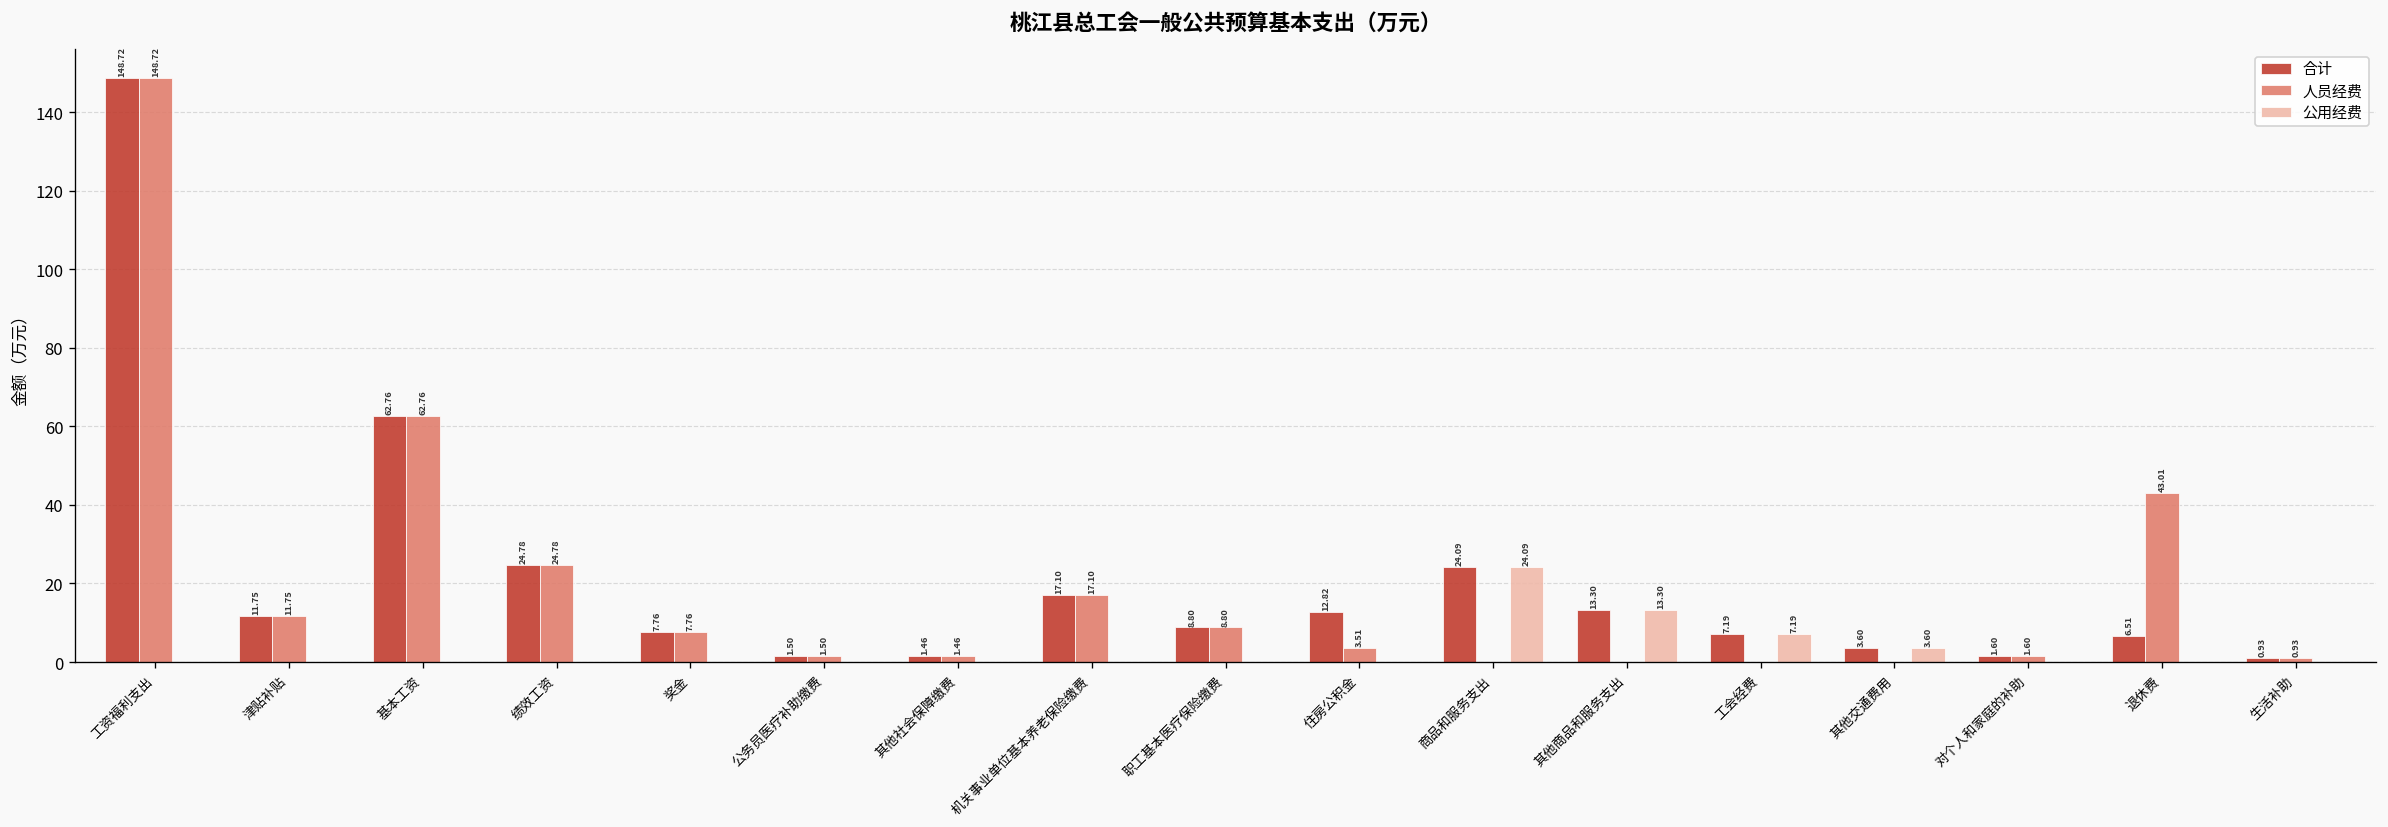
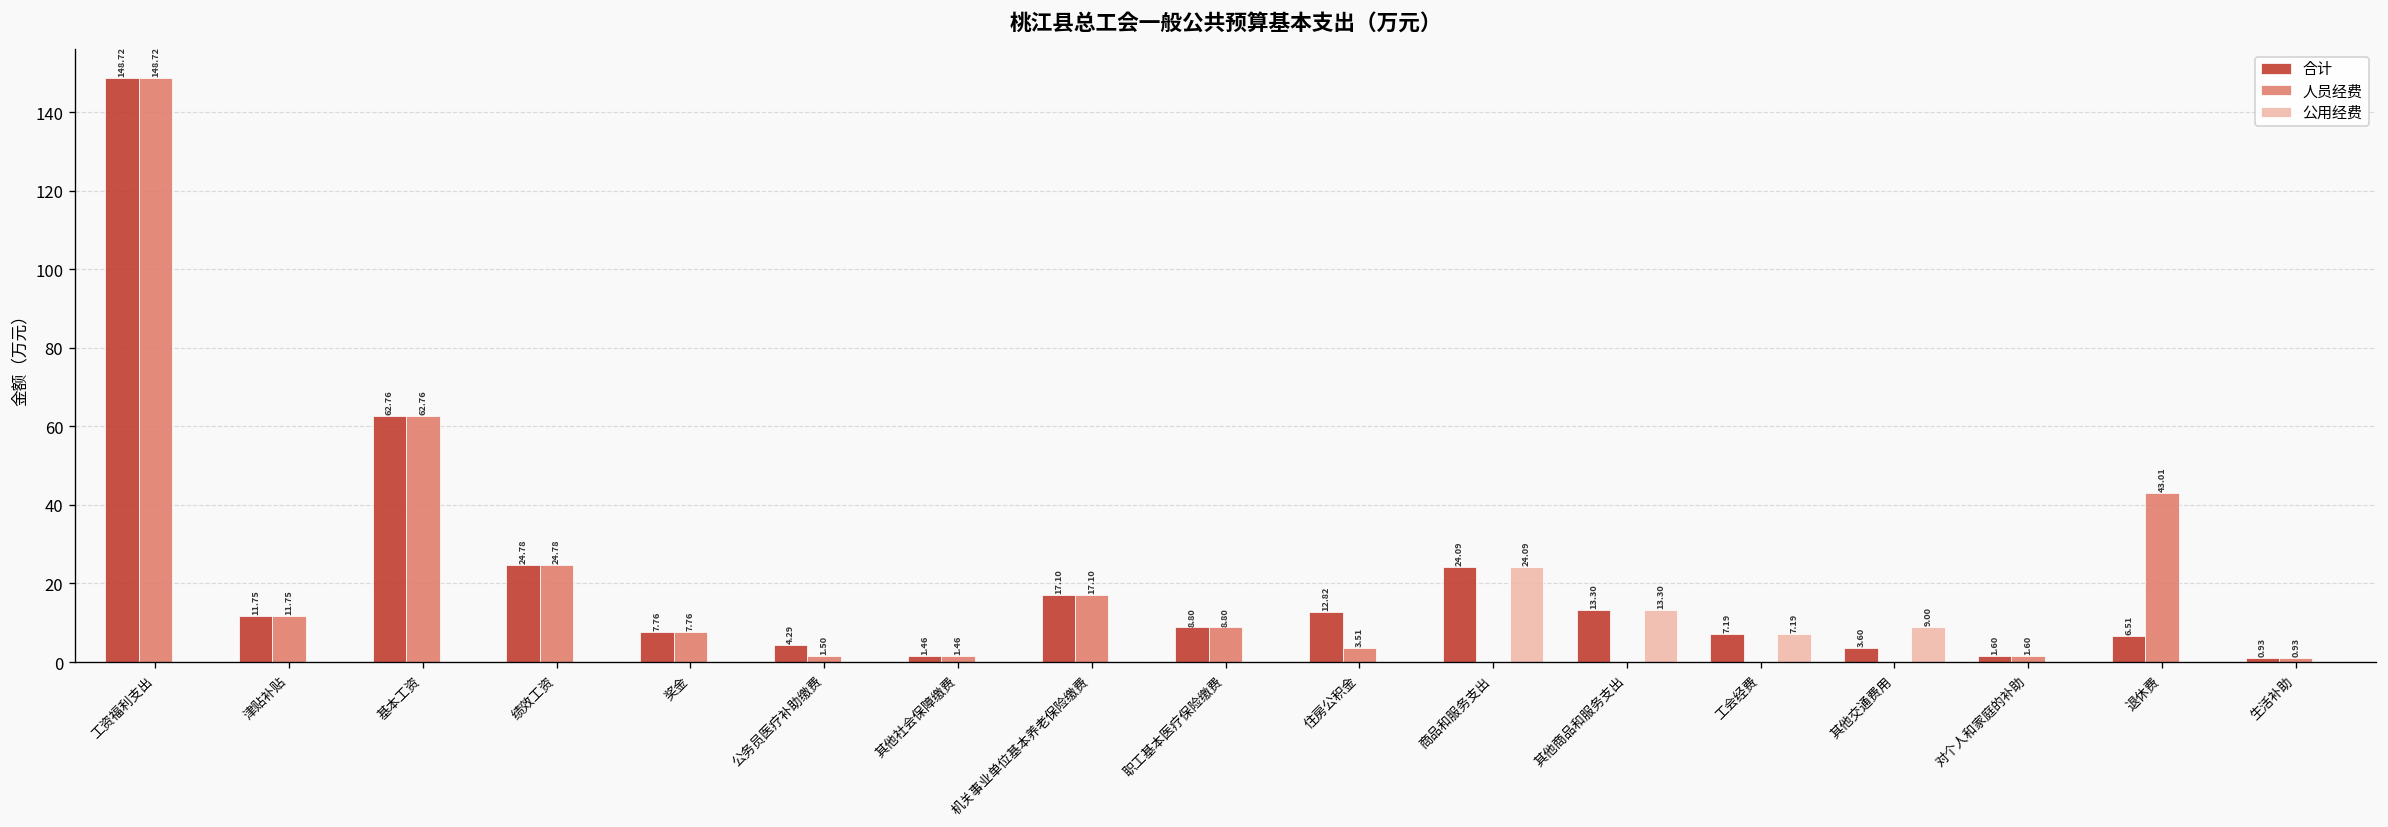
合计, 公务员医疗补助缴费: 1.50 -> 4.29
公用经费, 其他交通费用: 3.60 -> 9.00
